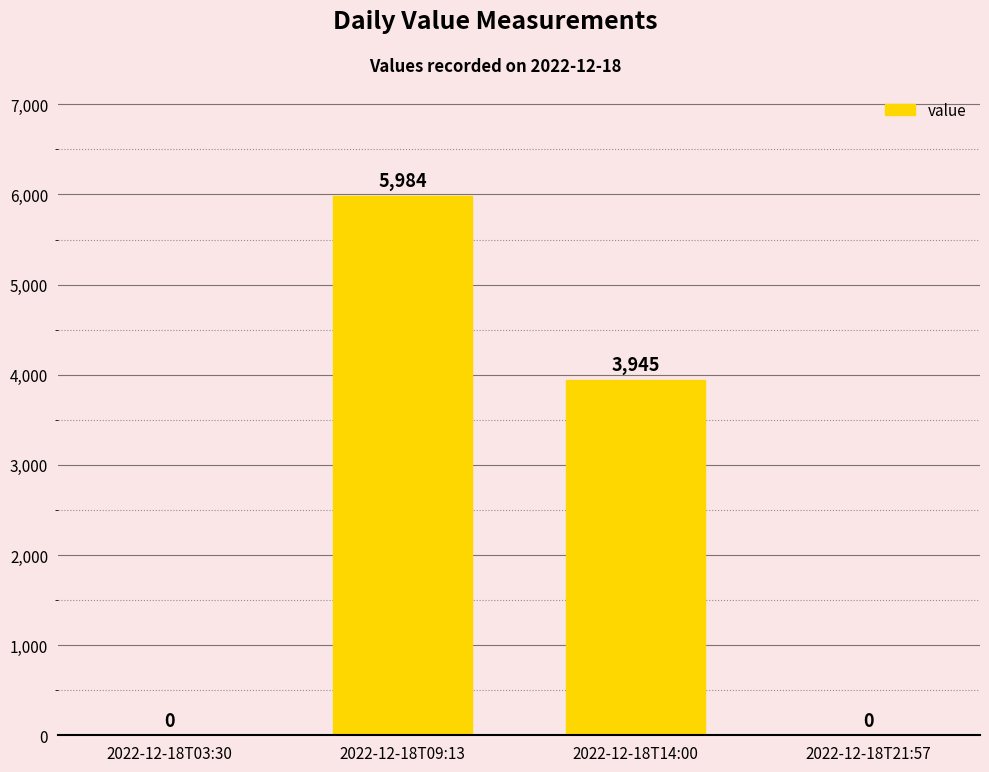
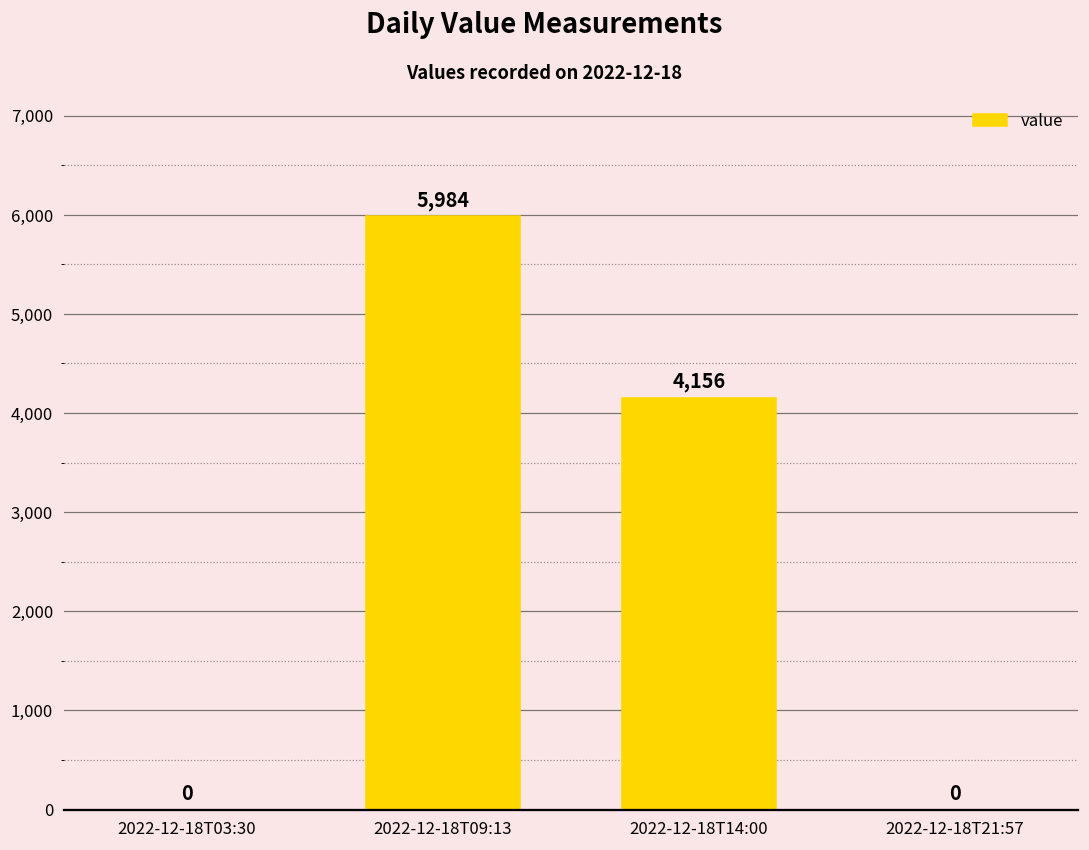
2022-12-18T14:00: 3,945 -> 4,156
